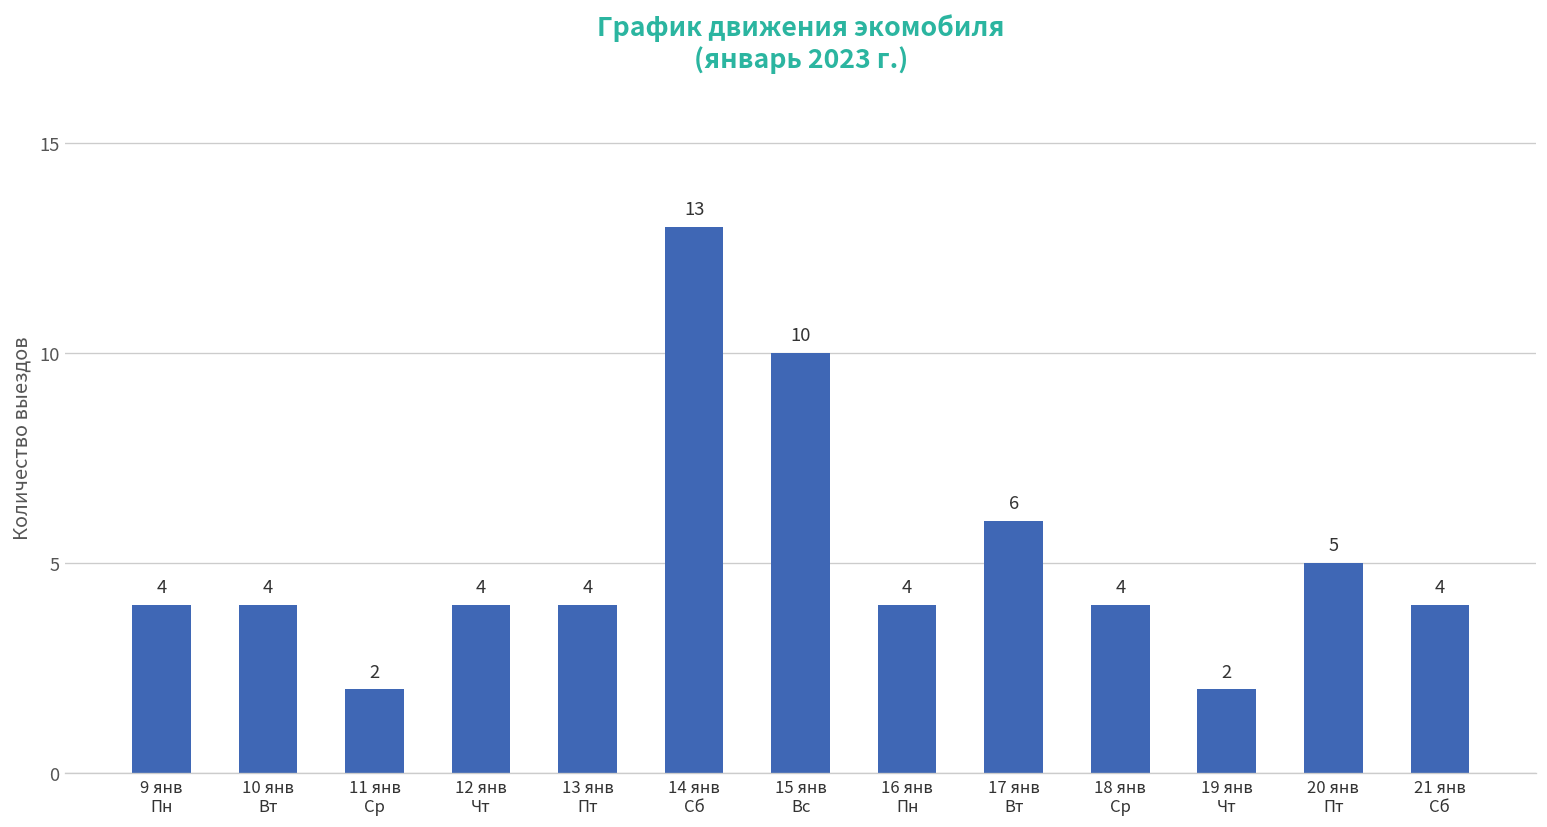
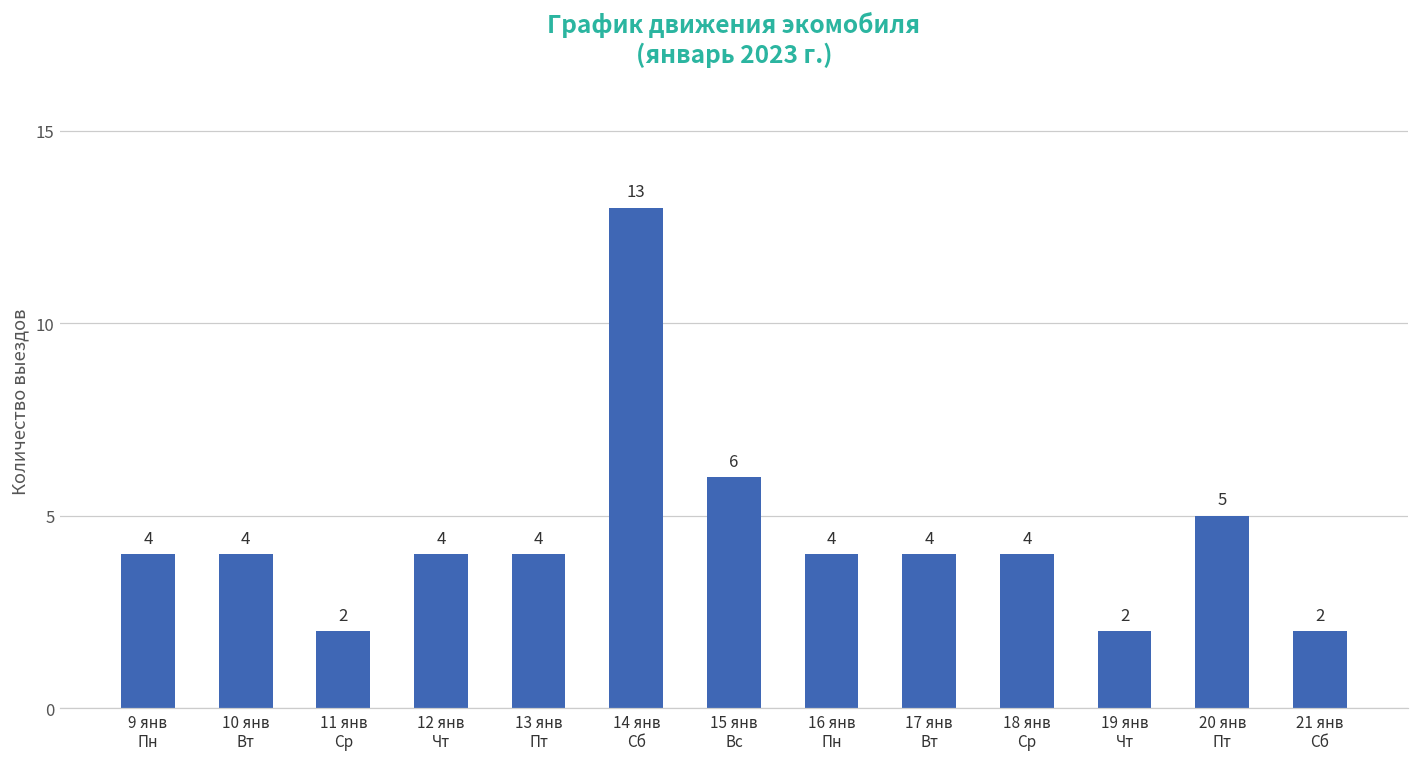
15 янв Вс: 10 -> 6
17 янв Вт: 6 -> 4
21 янв Сб: 4 -> 2
